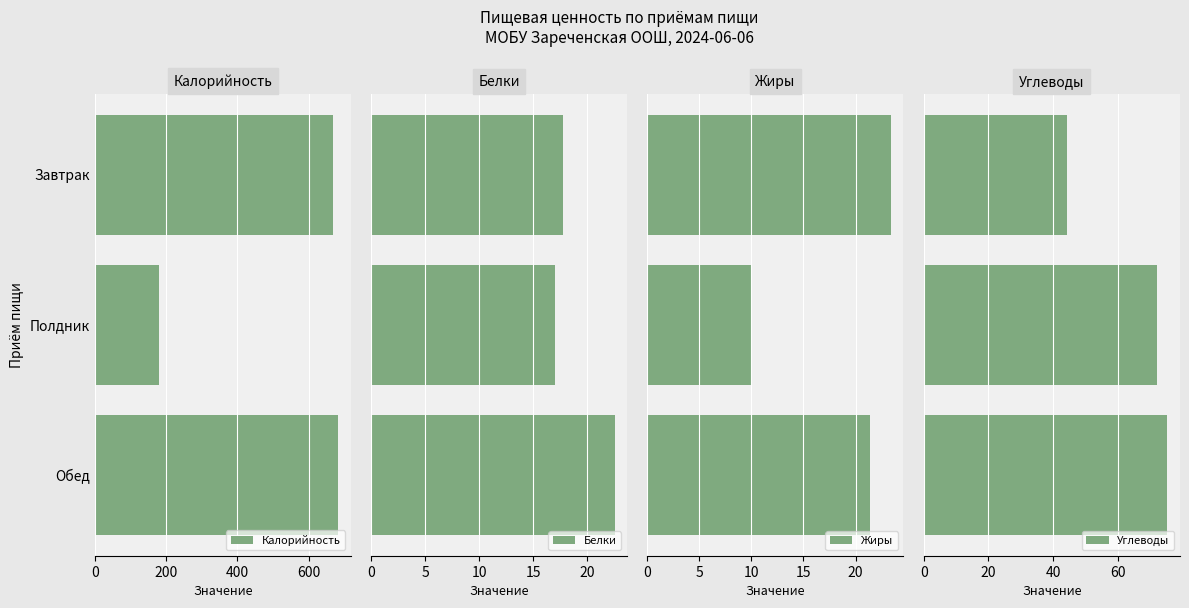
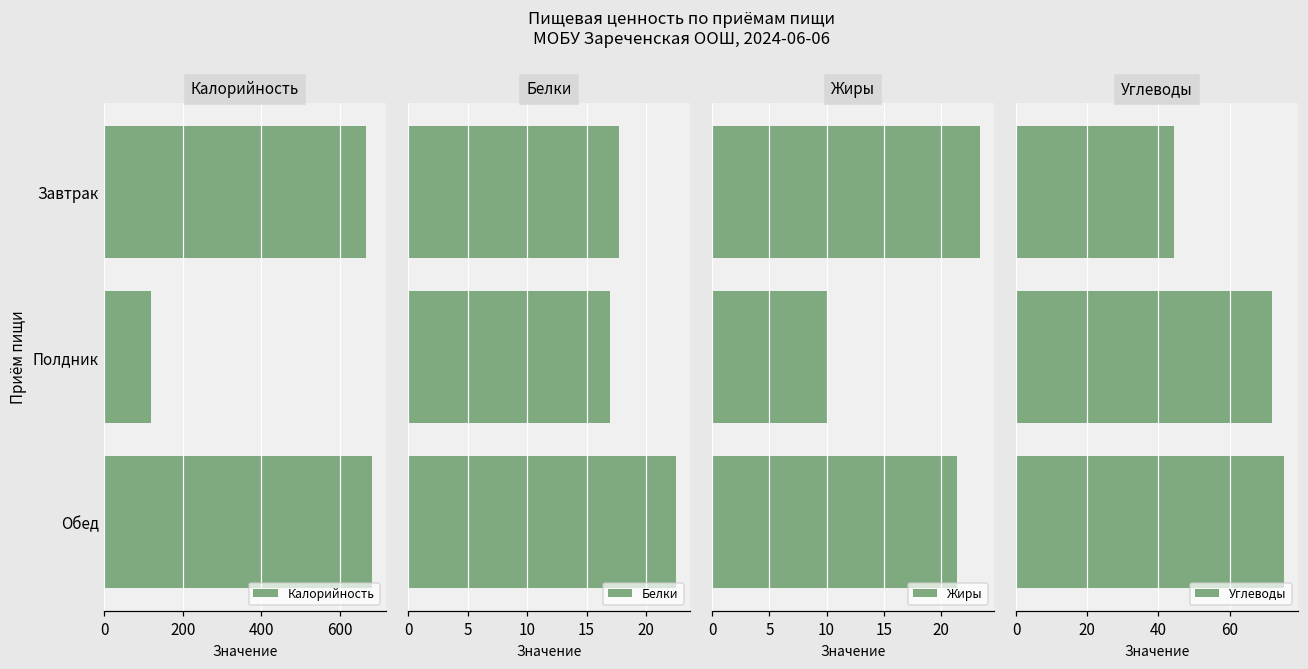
Калорийность, Полдник: 180 -> 120
